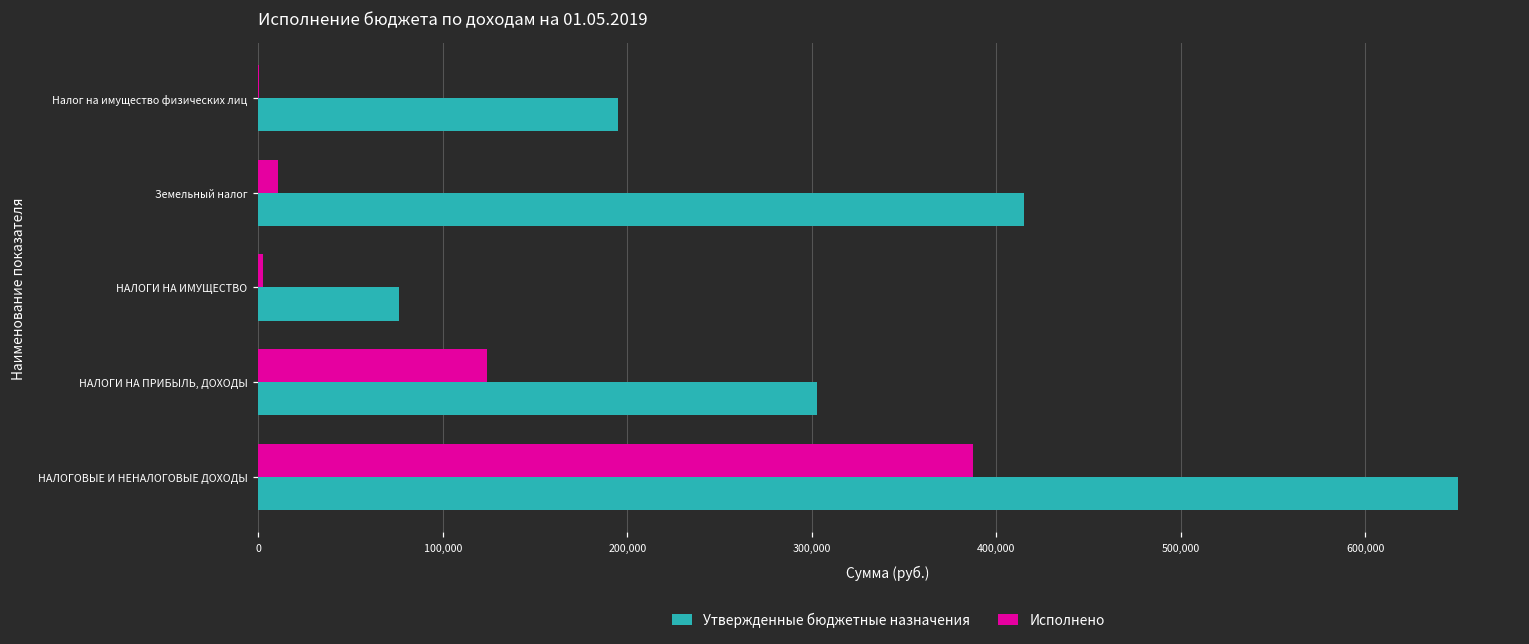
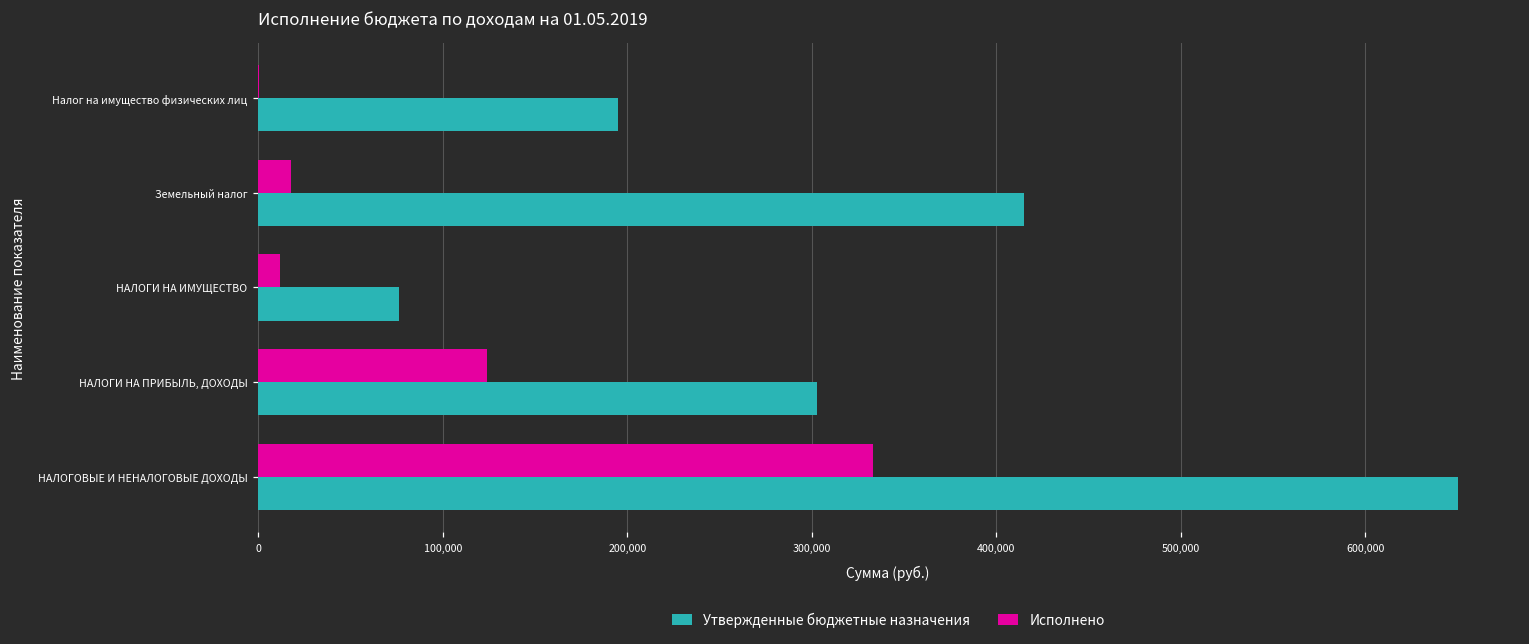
Исполнено, Земельный налог: 11,000 -> 18,000
Исполнено, НАЛОГИ НА ИМУЩЕСТВО: 3,000 -> 12,000
Исполнено, НАЛОГОВЫЕ И НЕНАЛОГОВЫЕ ДОХОДЫ: 387,000 -> 333,000
